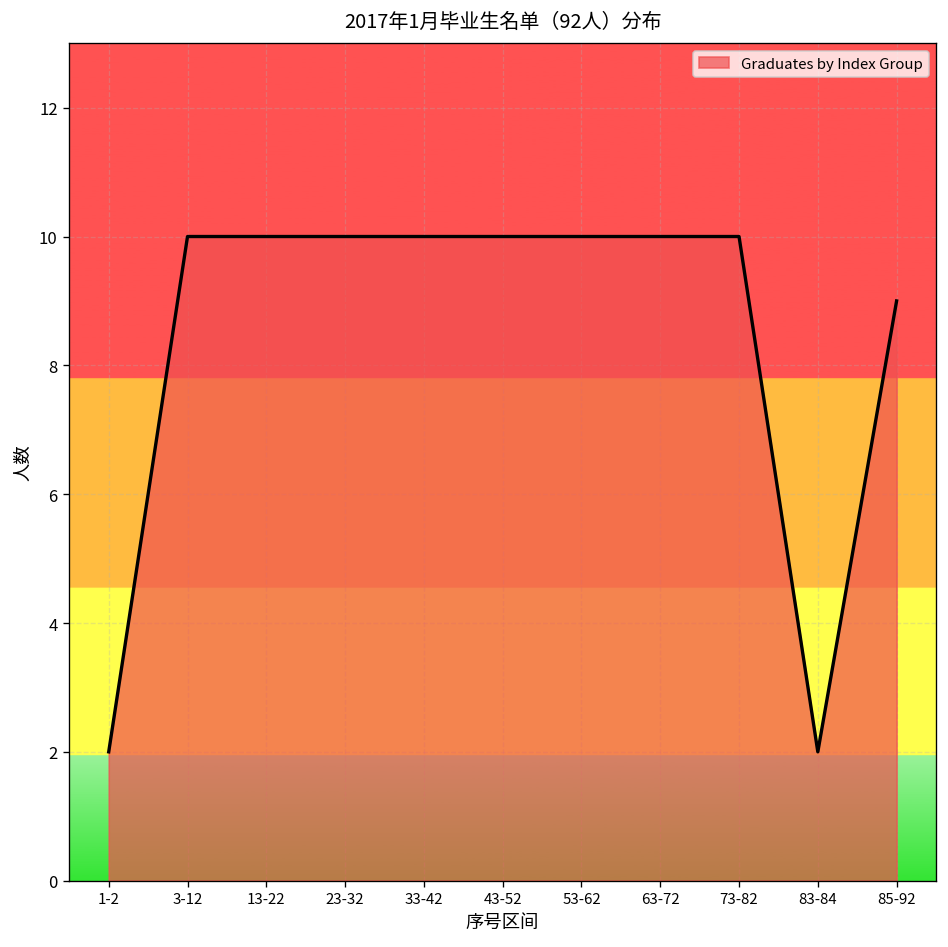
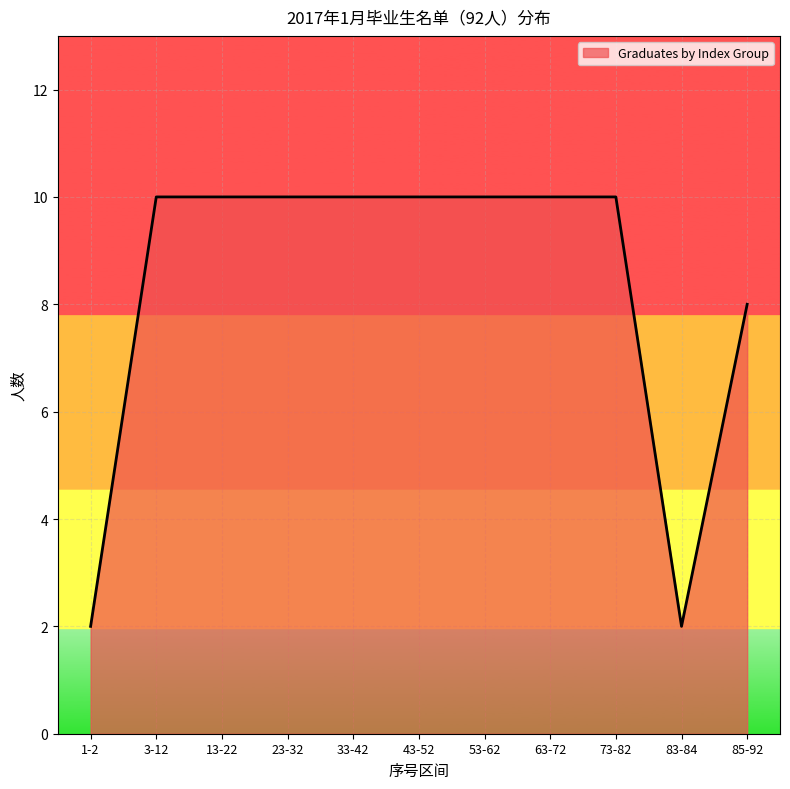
85-92: 9 -> 8
